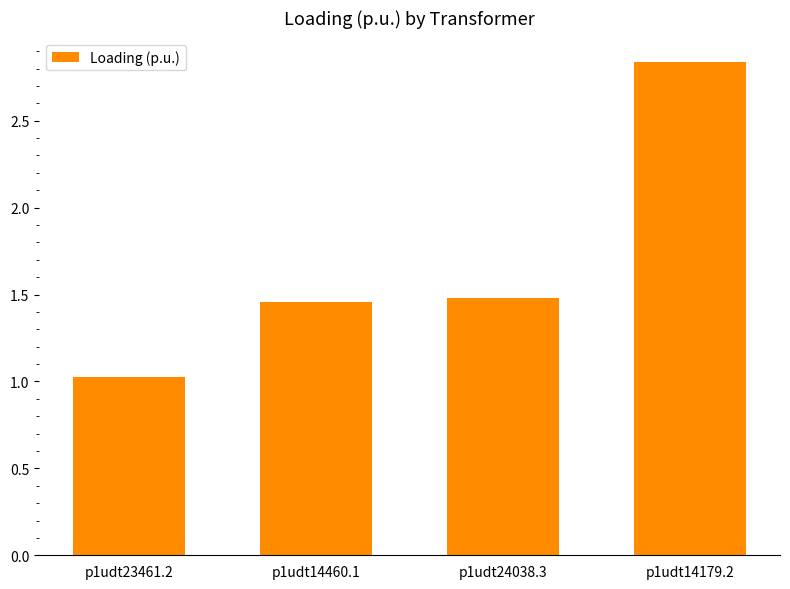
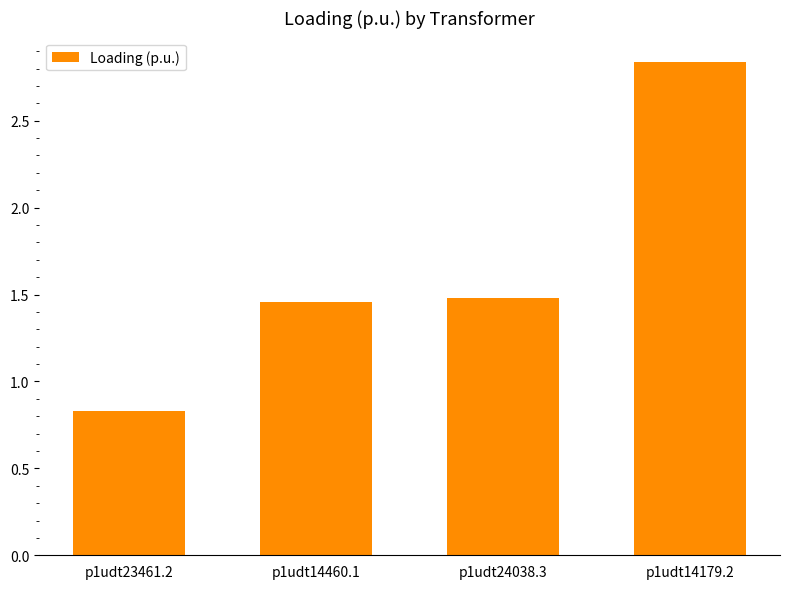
p1udt23461.2: 1.03 -> 0.83
